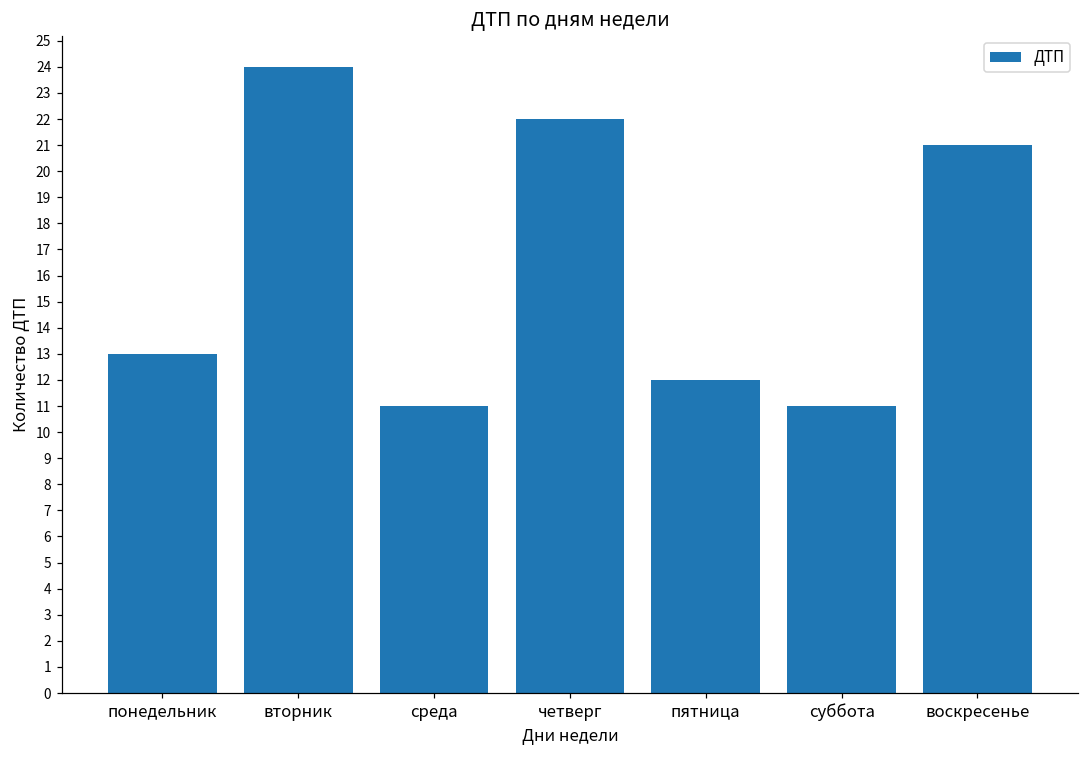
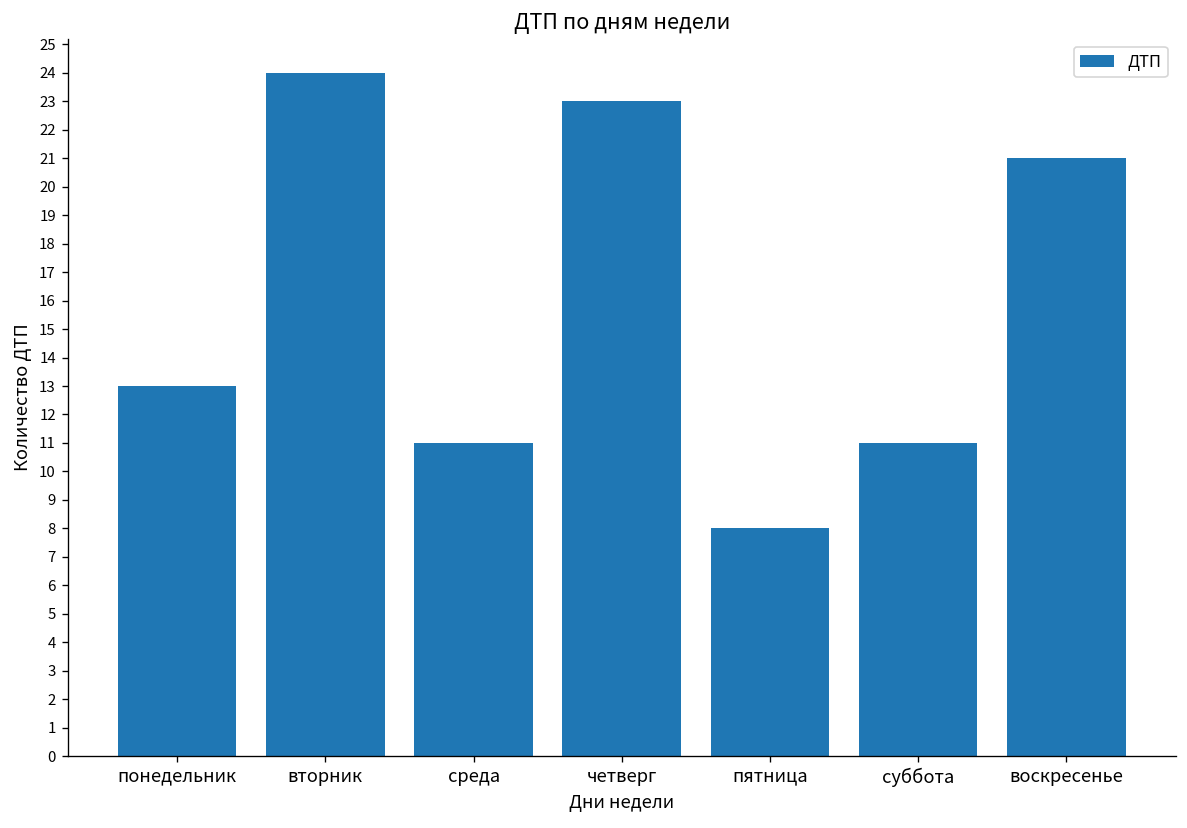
четверг: 22 -> 23
пятница: 12 -> 8
